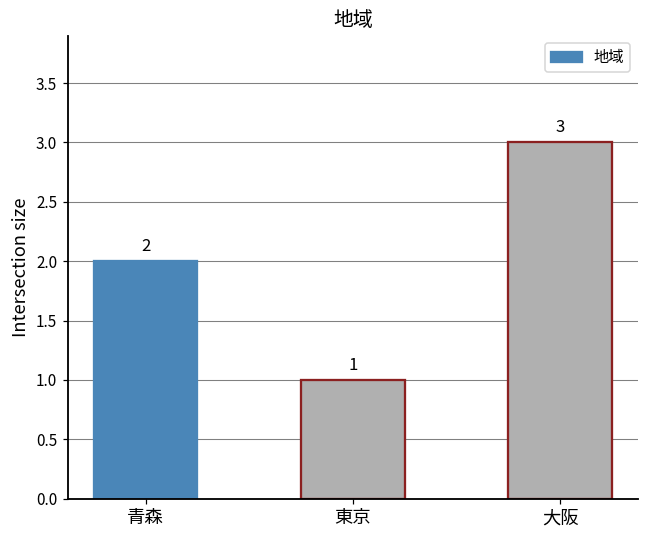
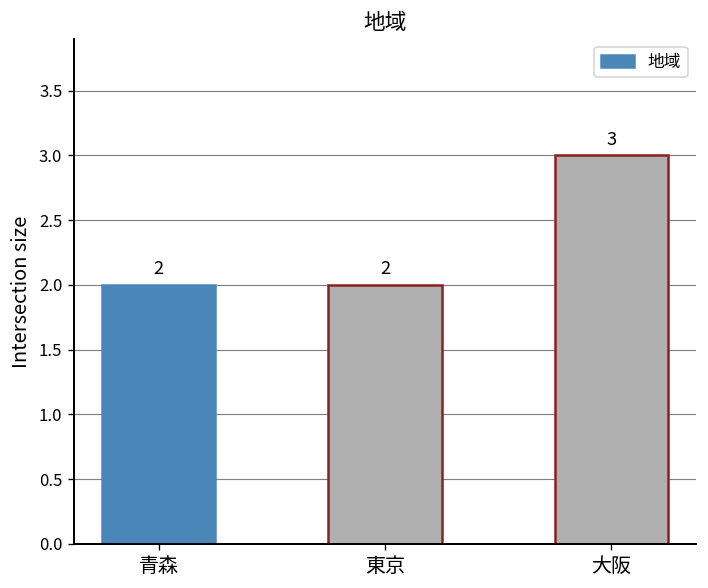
東京: 1 -> 2
